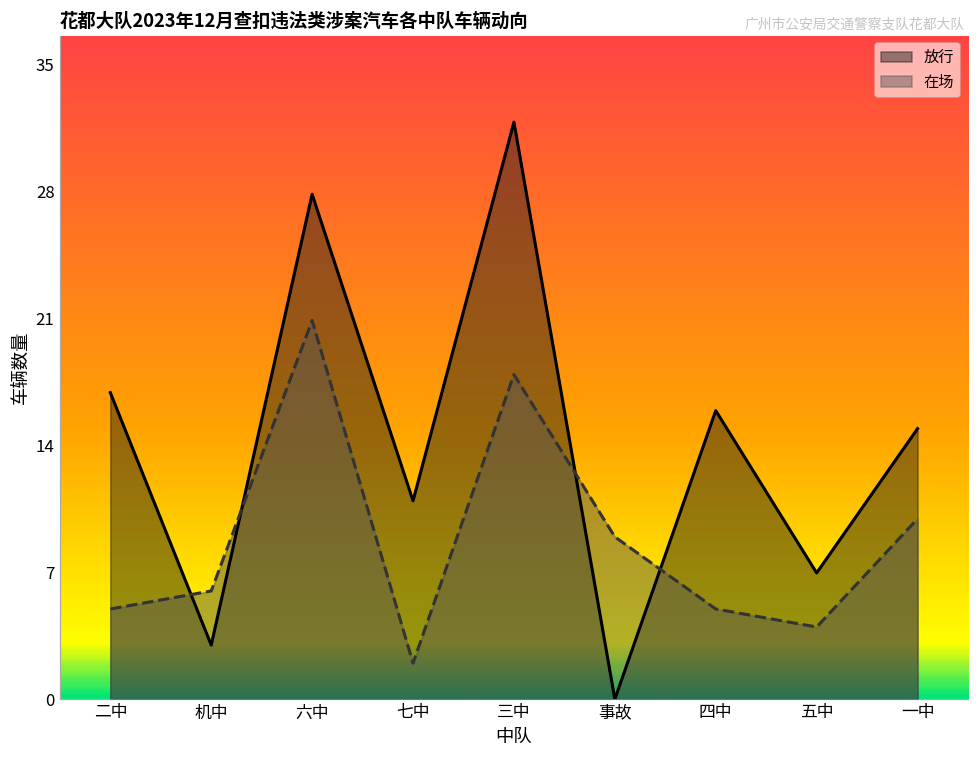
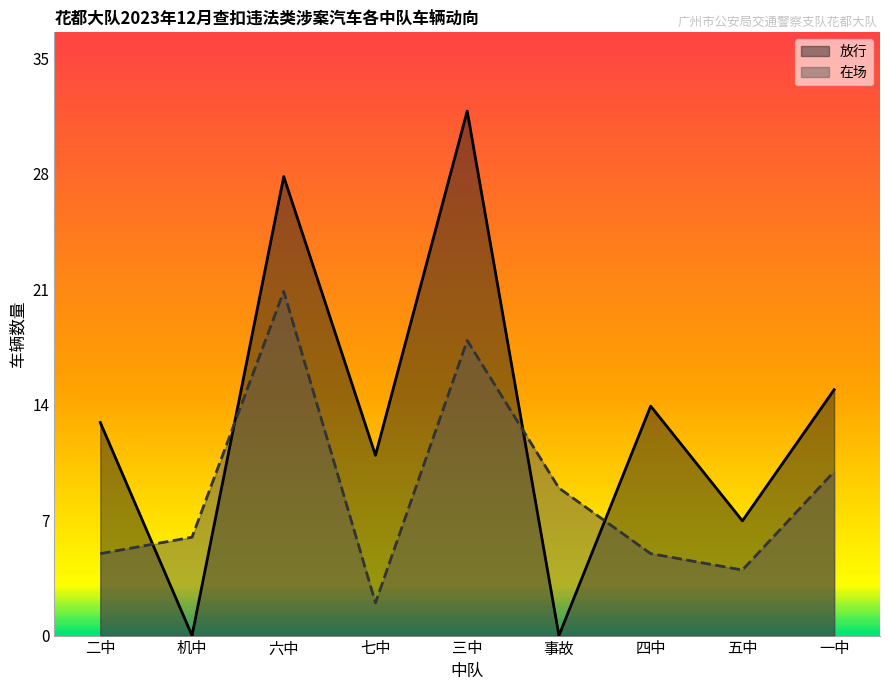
放行, 二中: 17 -> 13
放行, 机中: 3 -> 0
放行, 四中: 16 -> 14
